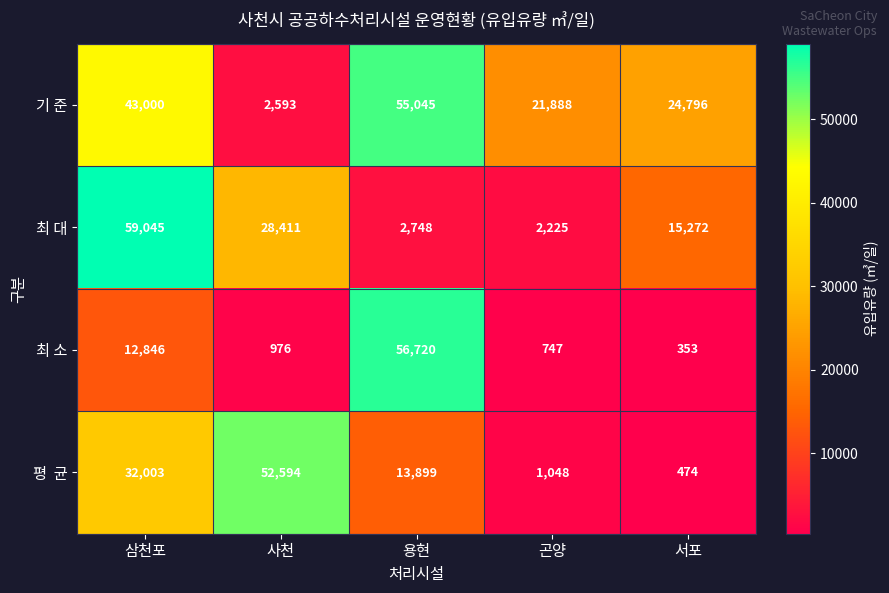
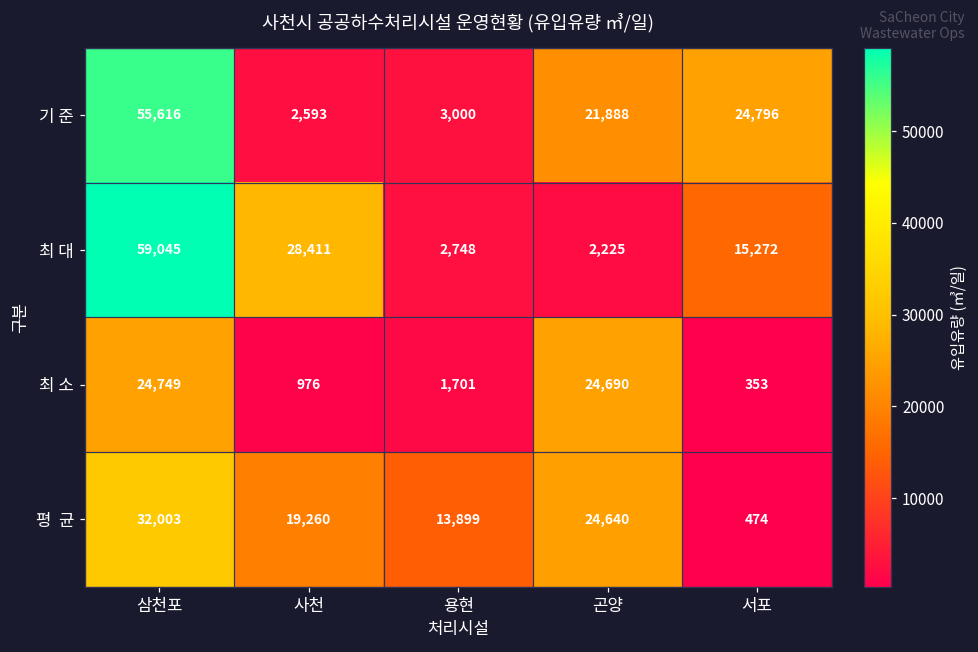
기 준, 삼천포: 43,000 -> 55,616
기 준, 용현: 55,045 -> 3,000
최 소, 삼천포: 12,846 -> 24,749
최 소, 용현: 56,720 -> 1,701
최 소, 곤양: 747 -> 24,690
평 균, 사천: 52,594 -> 19,260
평 균, 곤양: 1,048 -> 24,640
